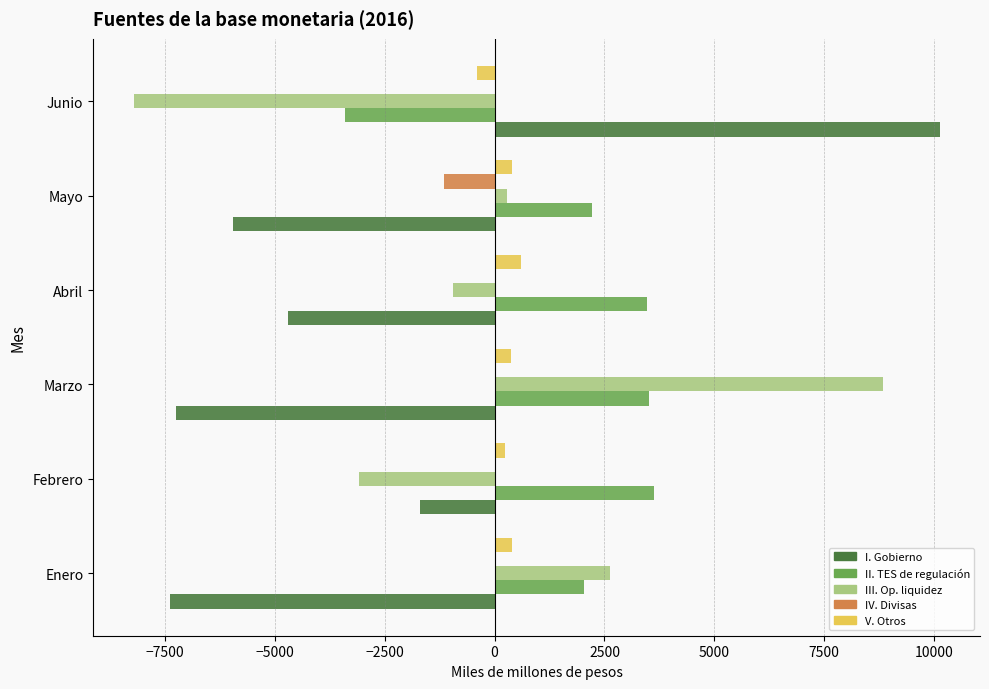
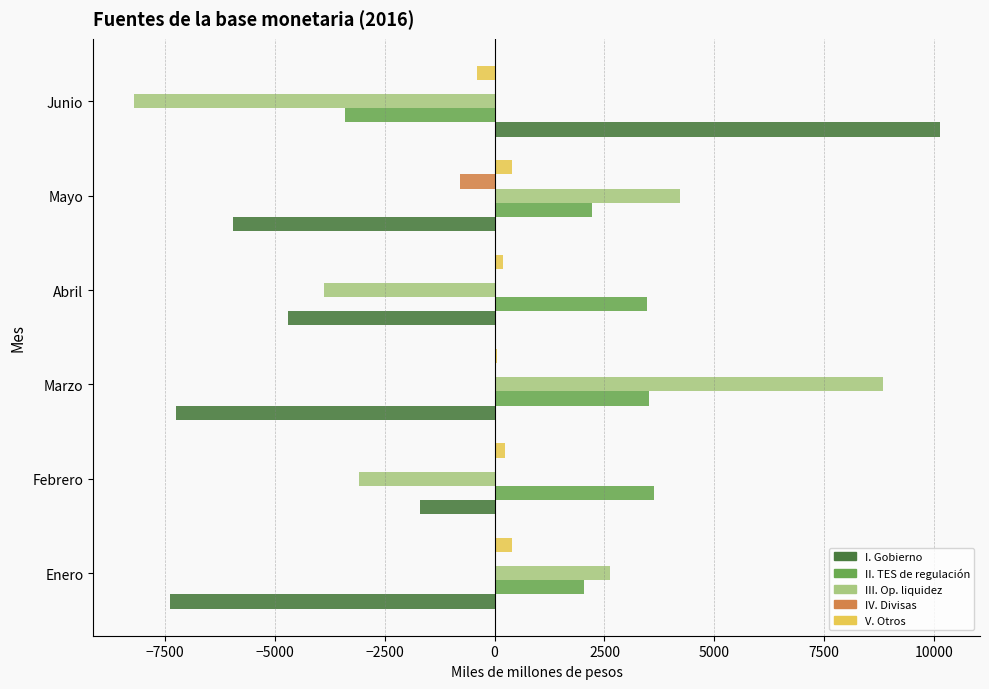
IV. Divisas, Mayo: -1200 -> -800
III. Op. liquidez, Mayo: 300 -> 4200
V. Otros, Abril: 600 -> 200
III. Op. liquidez, Abril: -1000 -> -3900
V. Otros, Marzo: 400 -> 100
